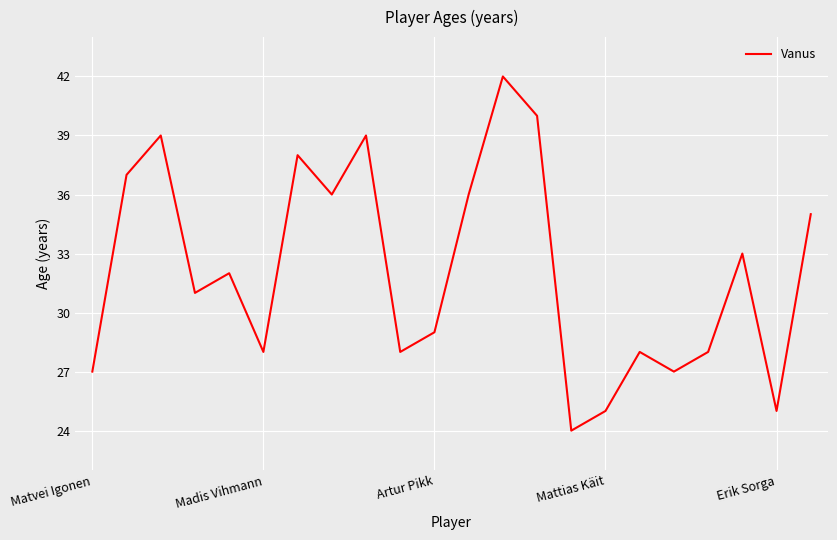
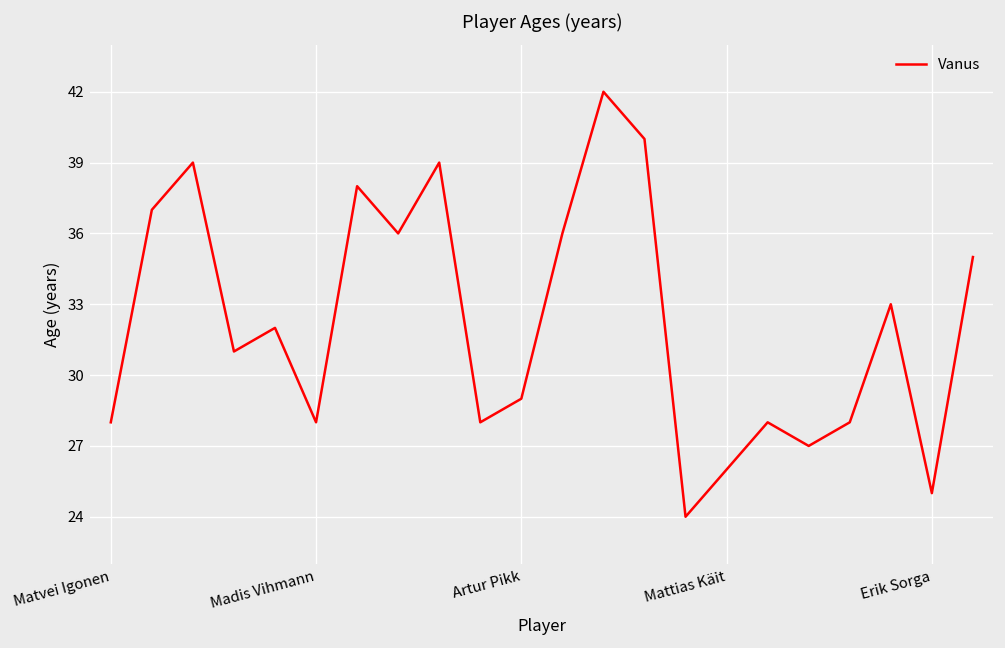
Matvei Igonen: 27 -> 28
Mattias Käit: 25 -> 26
